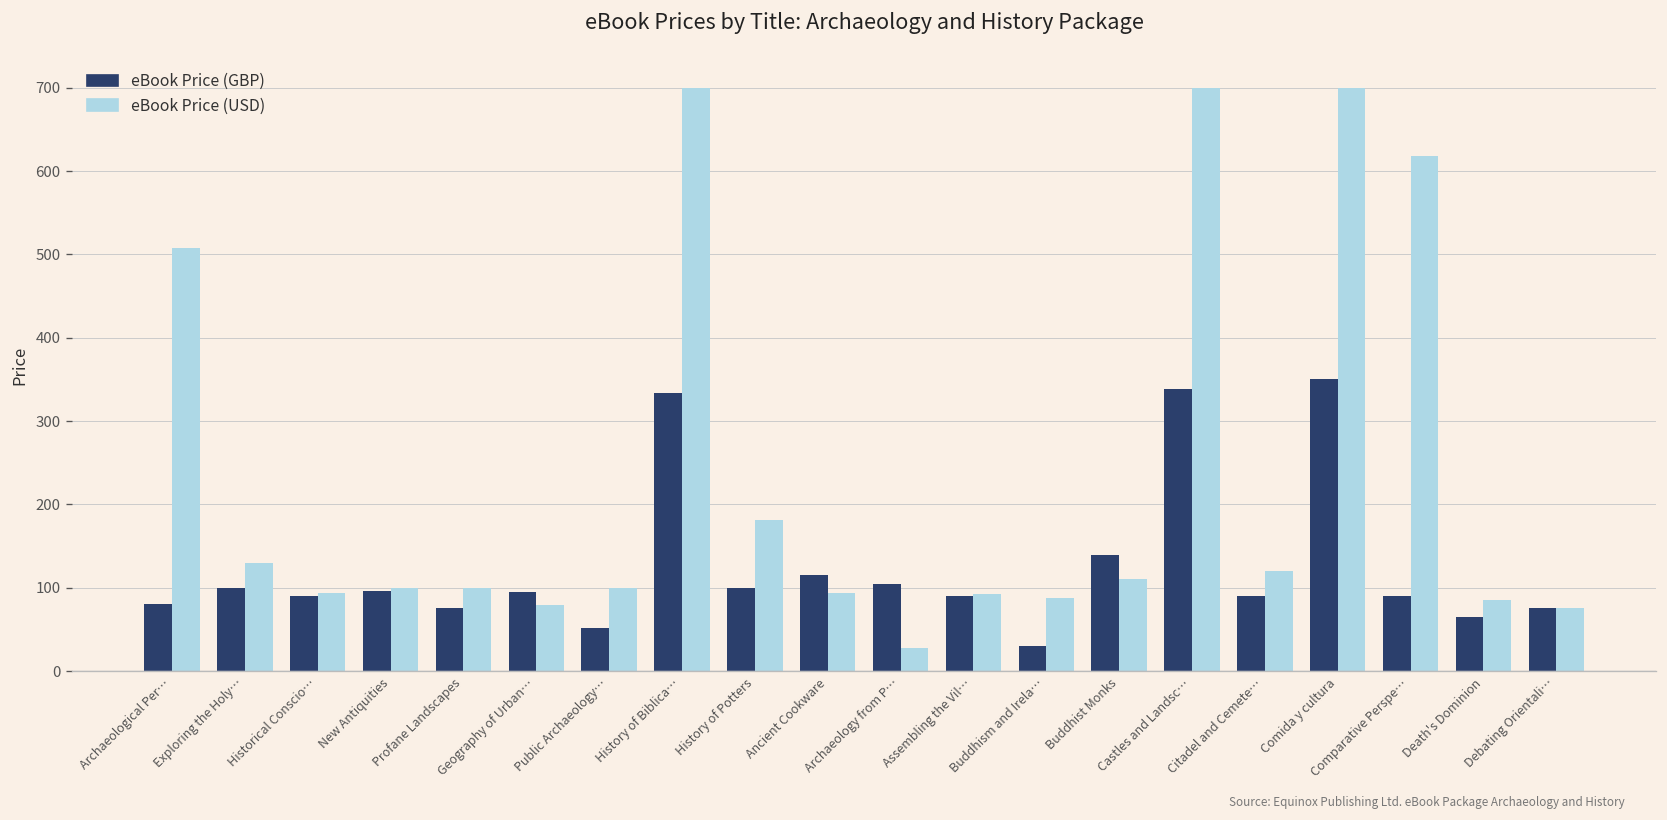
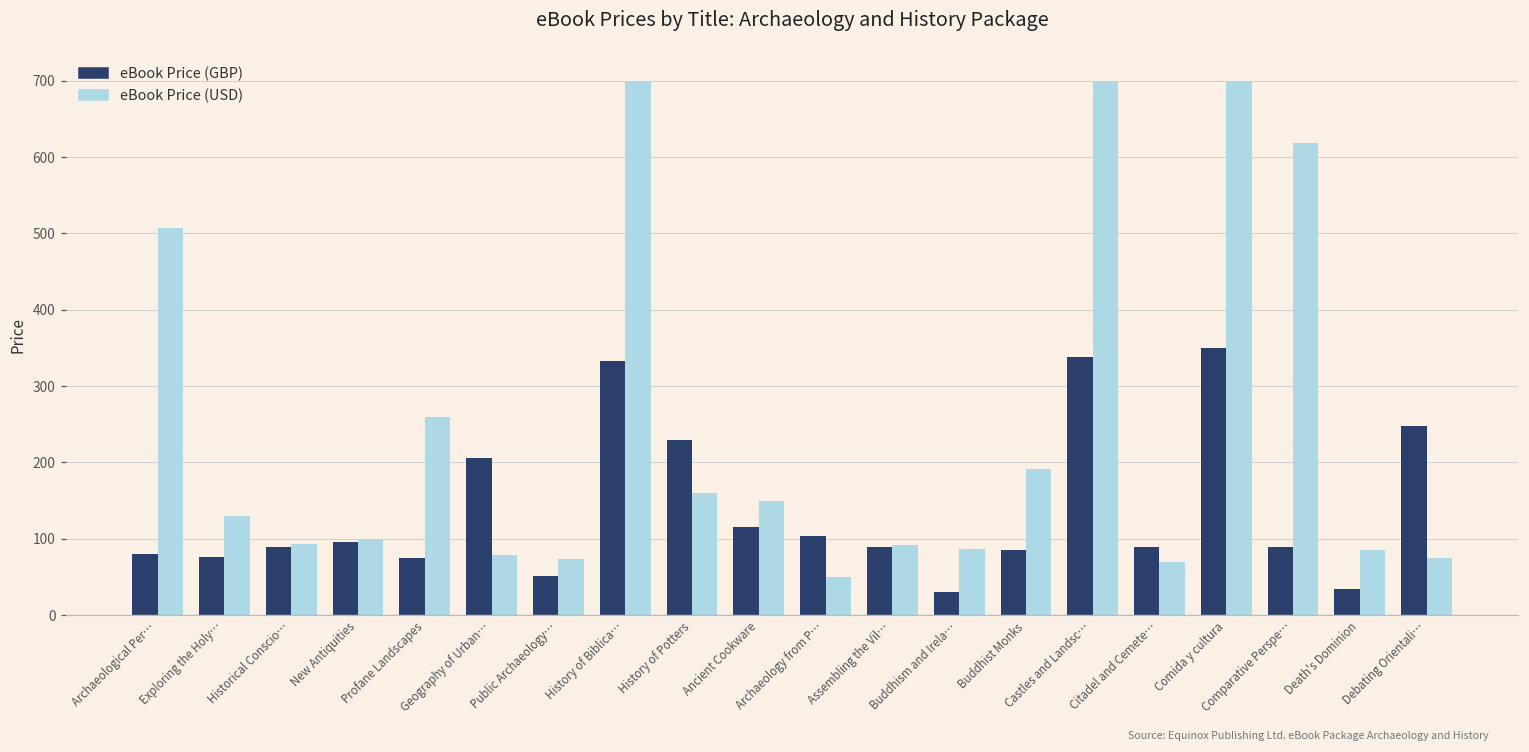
eBook Price (GBP), Exploring the Holy…: 100 -> 80
eBook Price (USD), Profane Landscapes: 100 -> 260
eBook Price (GBP), Geography of Urban…: 100 -> 210
eBook Price (USD), Public Archaeology…: 100 -> 70
eBook Price (GBP), History of Potters: 100 -> 230
eBook Price (USD), History of Potters: 180 -> 160
eBook Price (USD), Ancient Cookware: 90 -> 150
eBook Price (USD), Archaeology from P…: 30 -> 50
eBook Price (GBP), Buddhist Monks: 140 -> 90
eBook Price (USD), Buddhist Monks: 110 -> 190
eBook Price (USD), Citadel and Cemete…: 120 -> 70
eBook Price (GBP), Death's Dominion: 70 -> 40
eBook Price (GBP), Debating Orientali…: 80 -> 250
